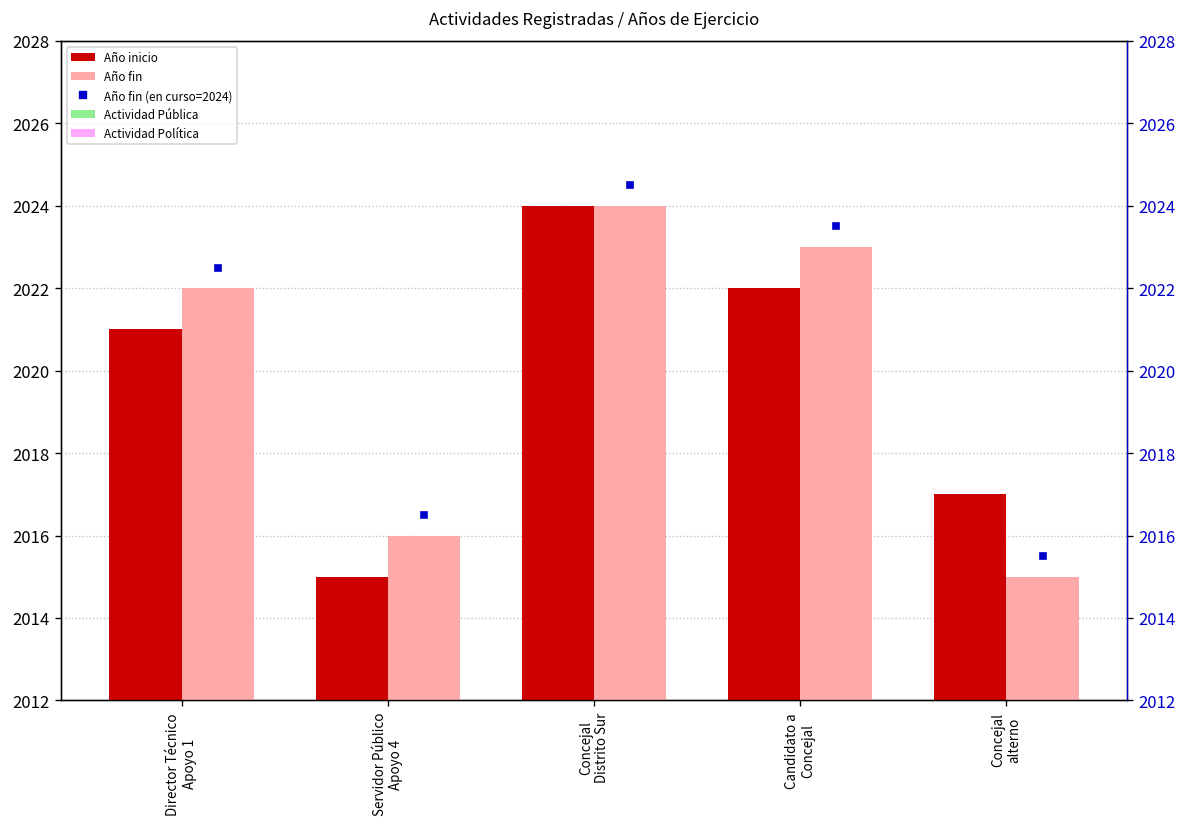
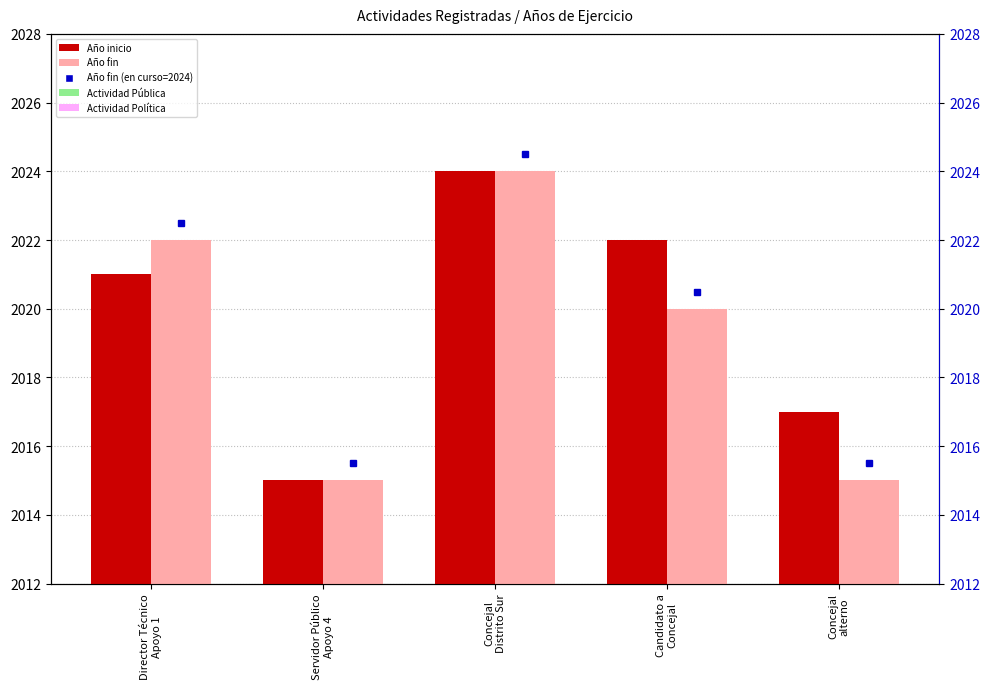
Año fin, Servidor Público Apoyo 4: 2016 -> 2015
Año fin, Candidato a Concejal: 2023 -> 2020
